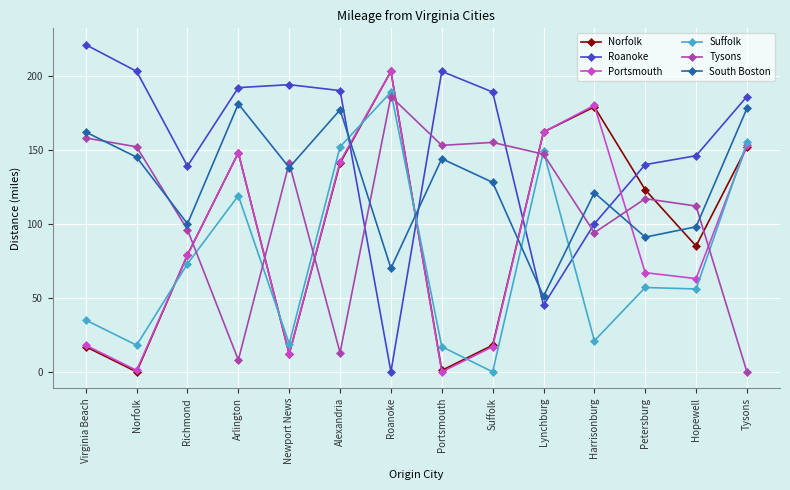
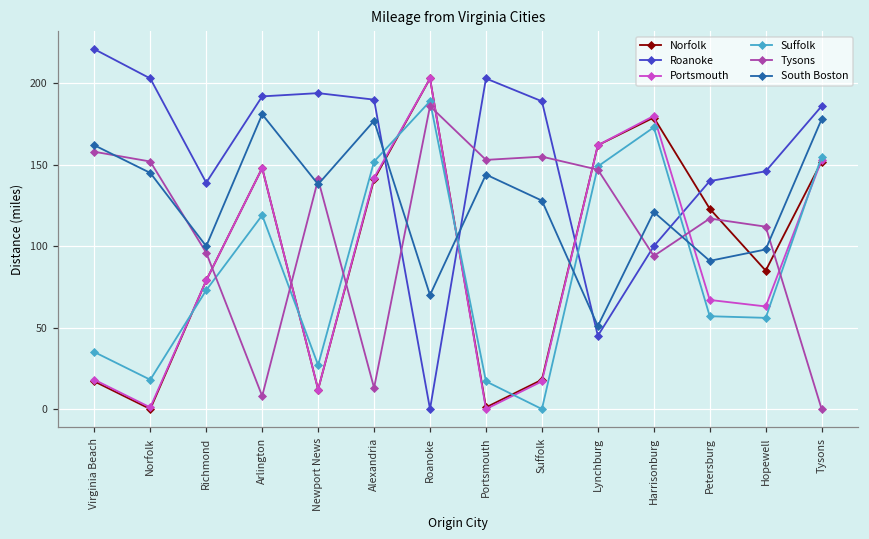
Suffolk, Newport News: 19 -> 27
Suffolk, Harrisonburg: 21 -> 173
